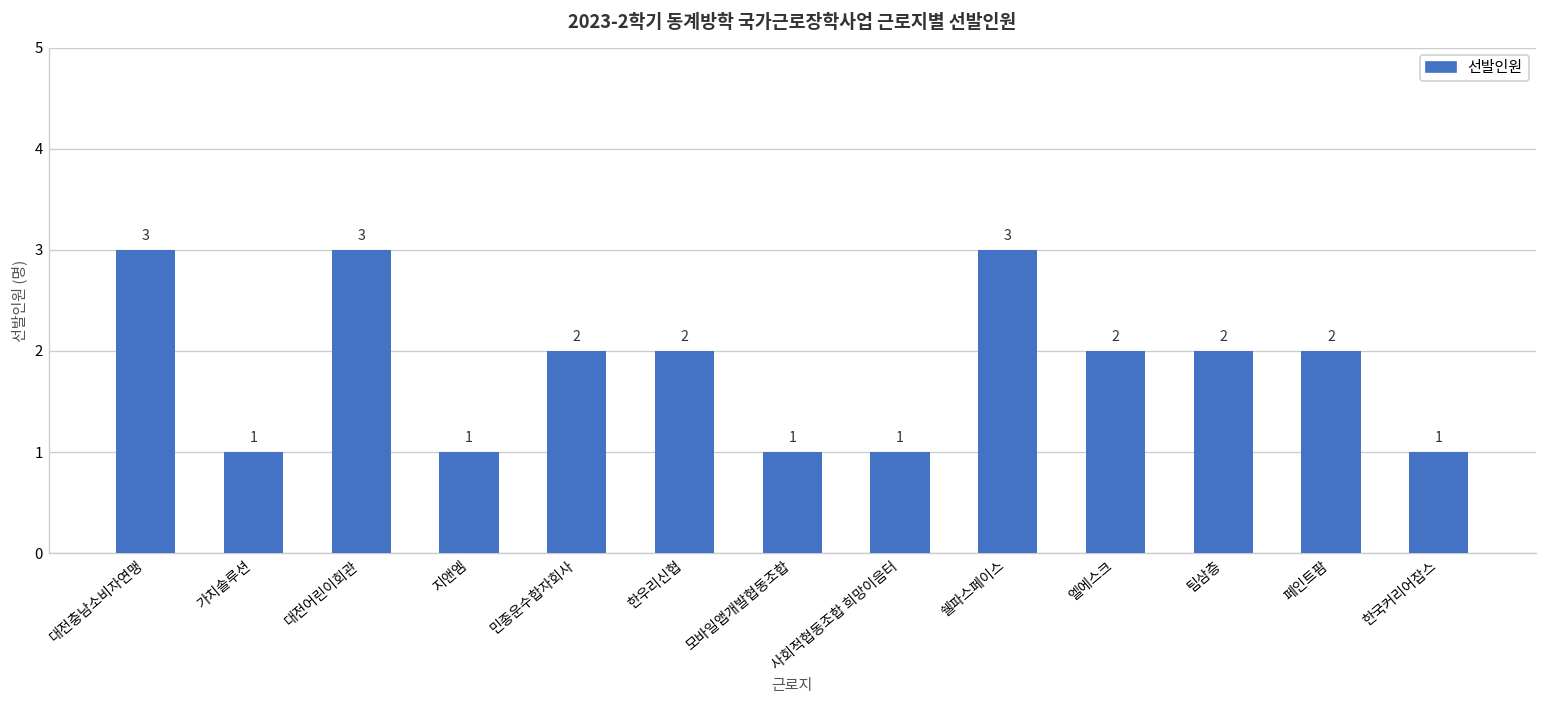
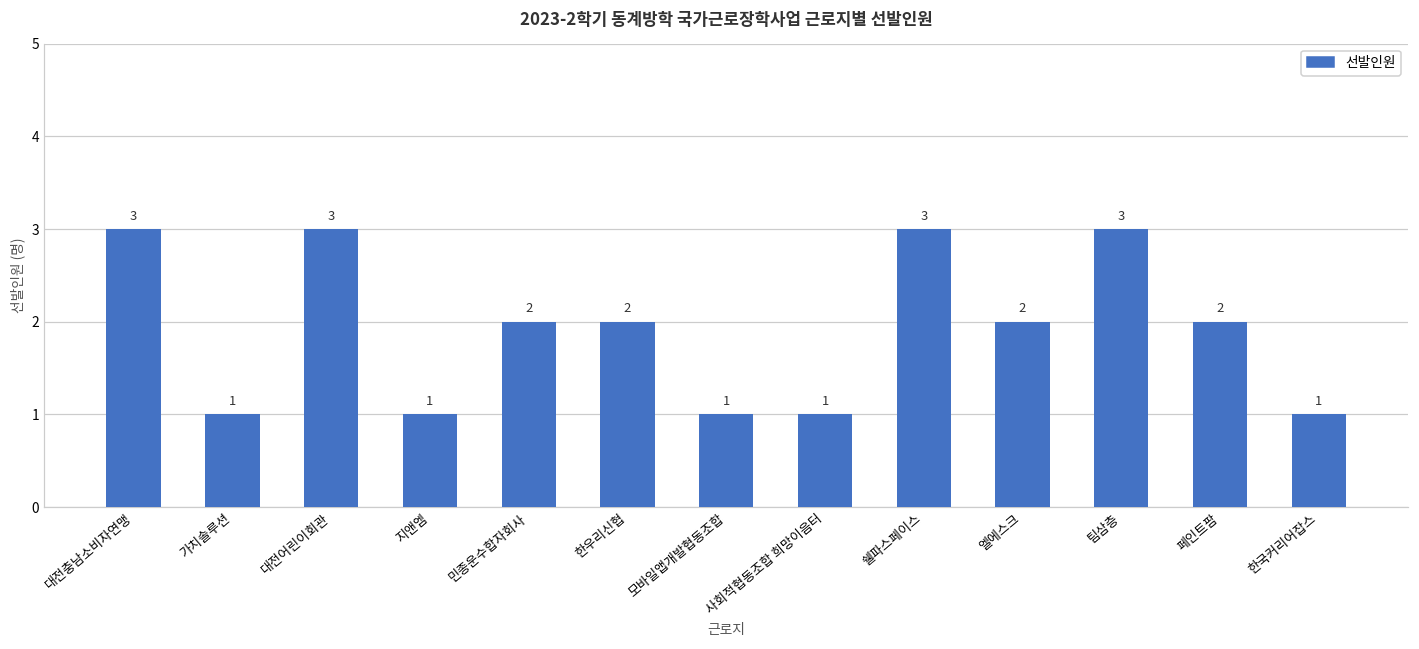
팀삼층: 2 -> 3
